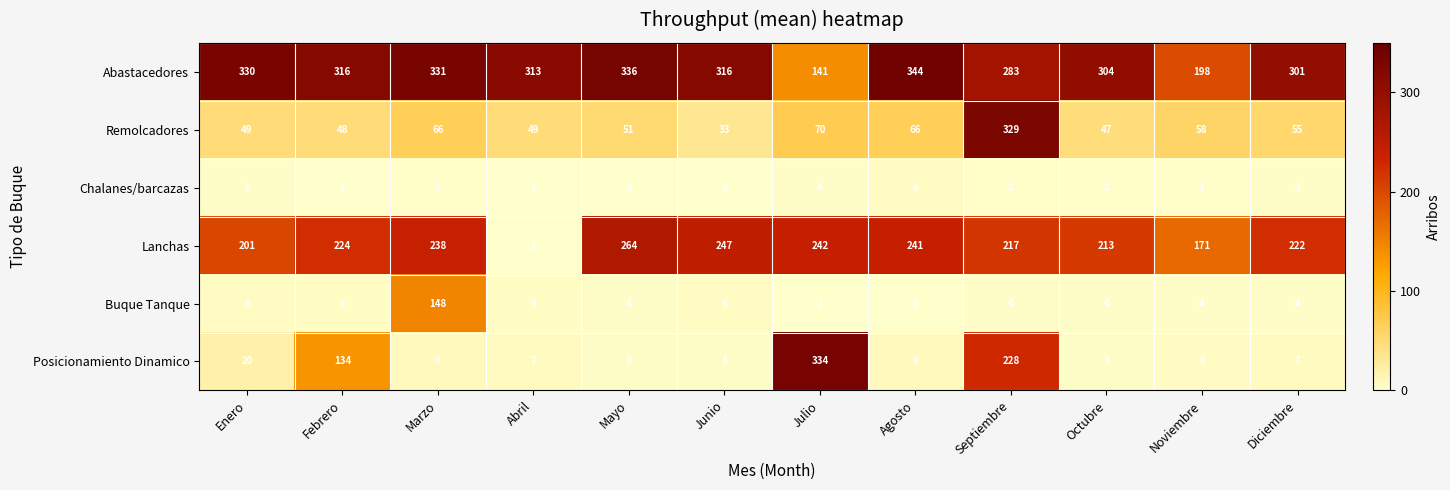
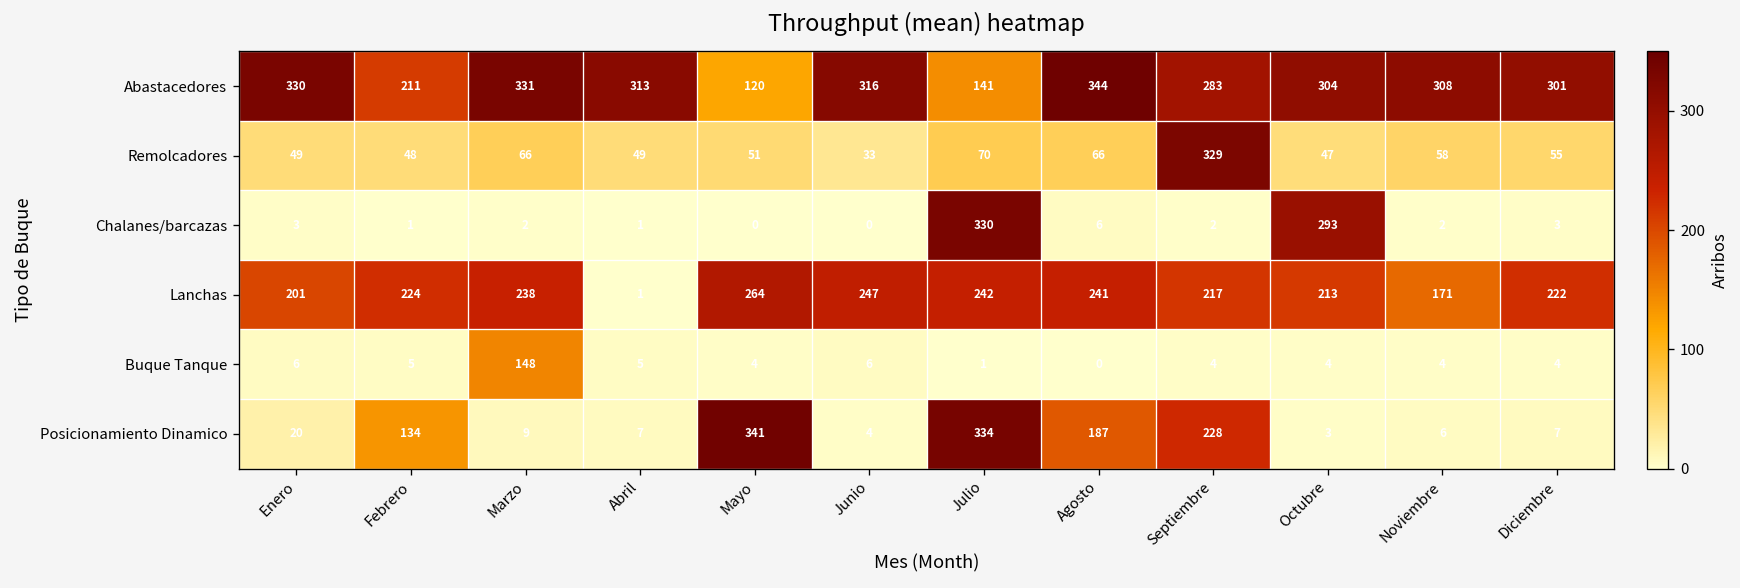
Abastacedores, Febrero: 316 -> 211
Abastacedores, Mayo: 336 -> 120
Abastacedores, Noviembre: 198 -> 308
Chalanes/barcazas, Julio: 4 -> 330
Chalanes/barcazas, Octubre: 2 -> 293
Posicionamiento Dinamico, Mayo: 3 -> 341
Posicionamiento Dinamico, Agosto: 9 -> 187
